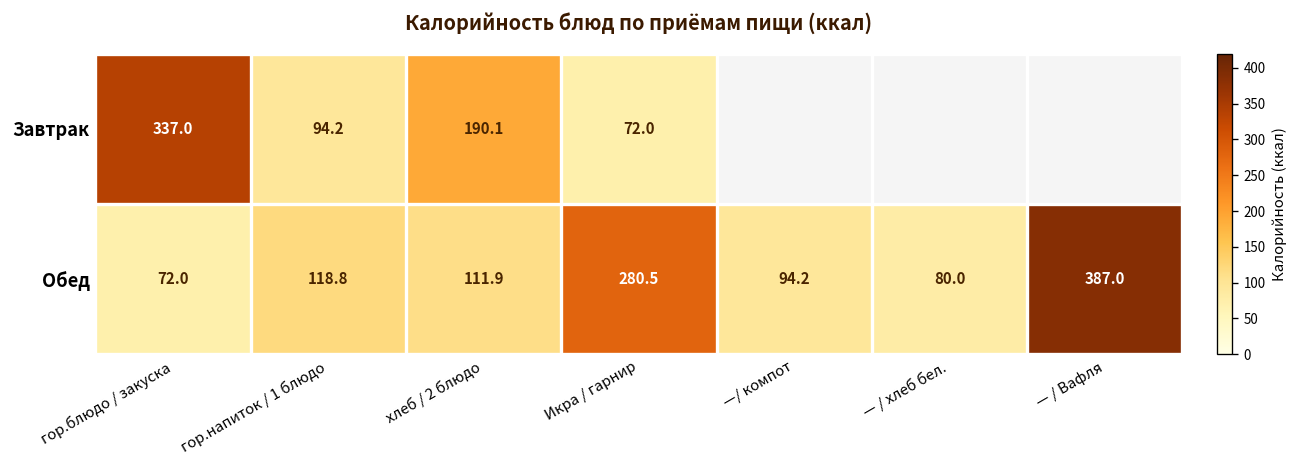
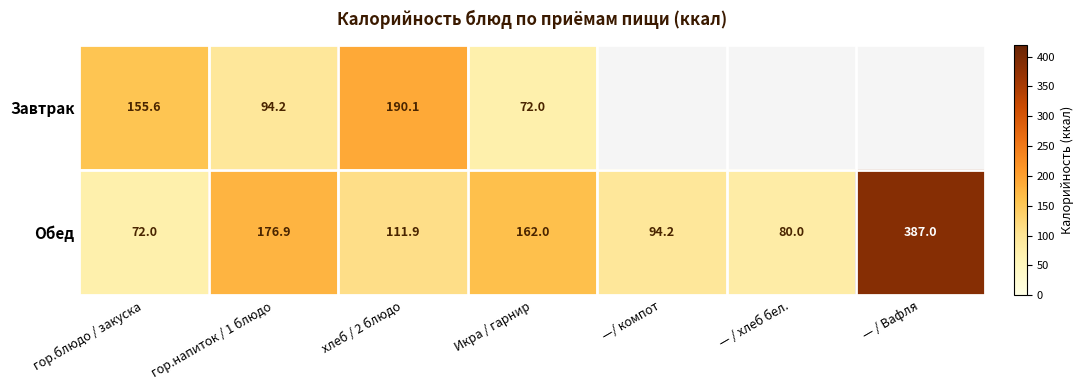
Завтрак, гор.блюдо / закуска: 337.0 -> 155.6
Обед, гор.напиток / 1 блюдо: 118.8 -> 176.9
Обед, Икра / гарнир: 280.5 -> 162.0
